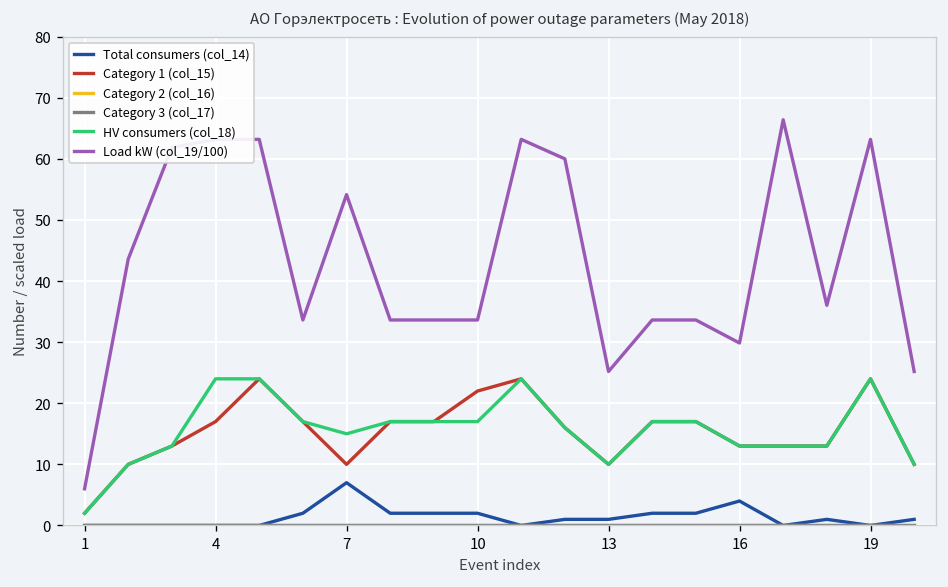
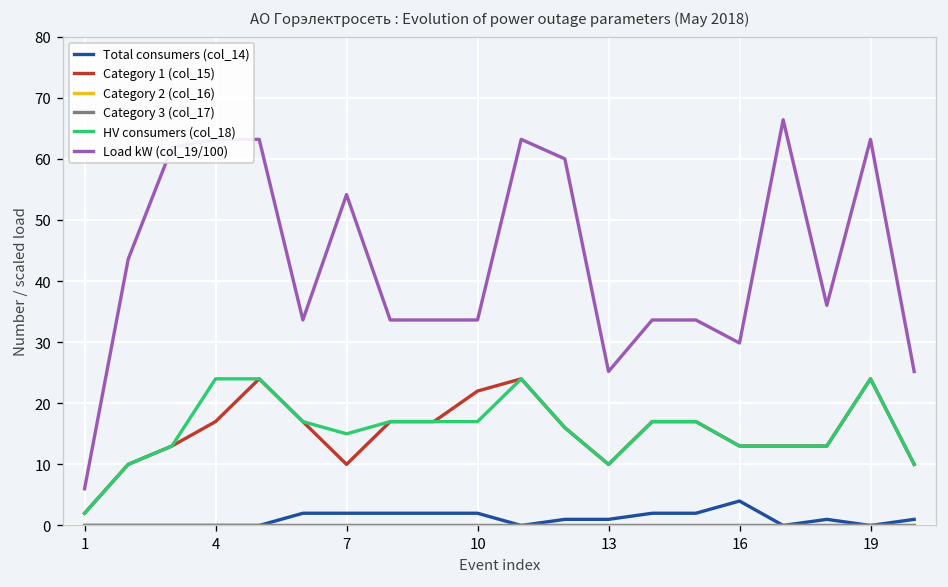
Total consumers (col_14), 7: 7 -> 2
